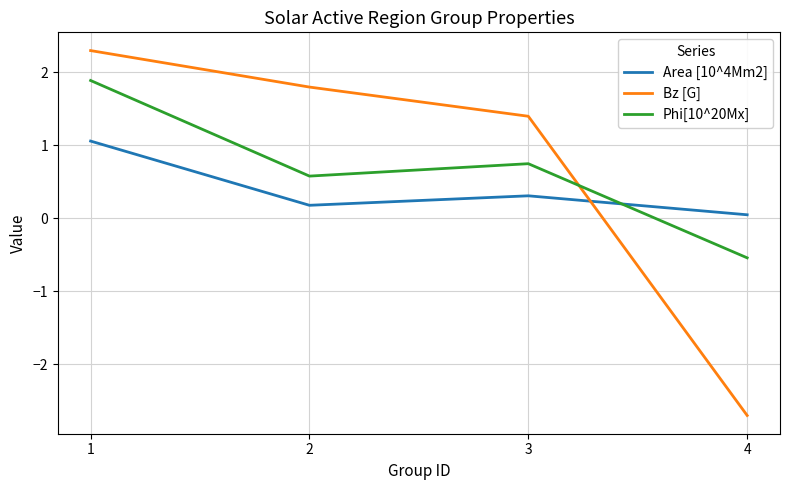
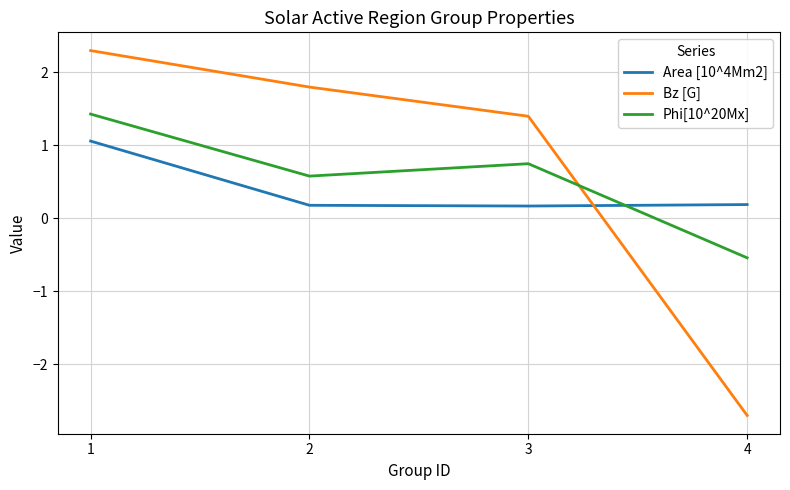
Phi[10^20Mx], 1: 1.9 -> 1.4
Area [10^4Mm2], 3: 0.3 -> 0.2
Area [10^4Mm2], 4: 0.1 -> 0.2
